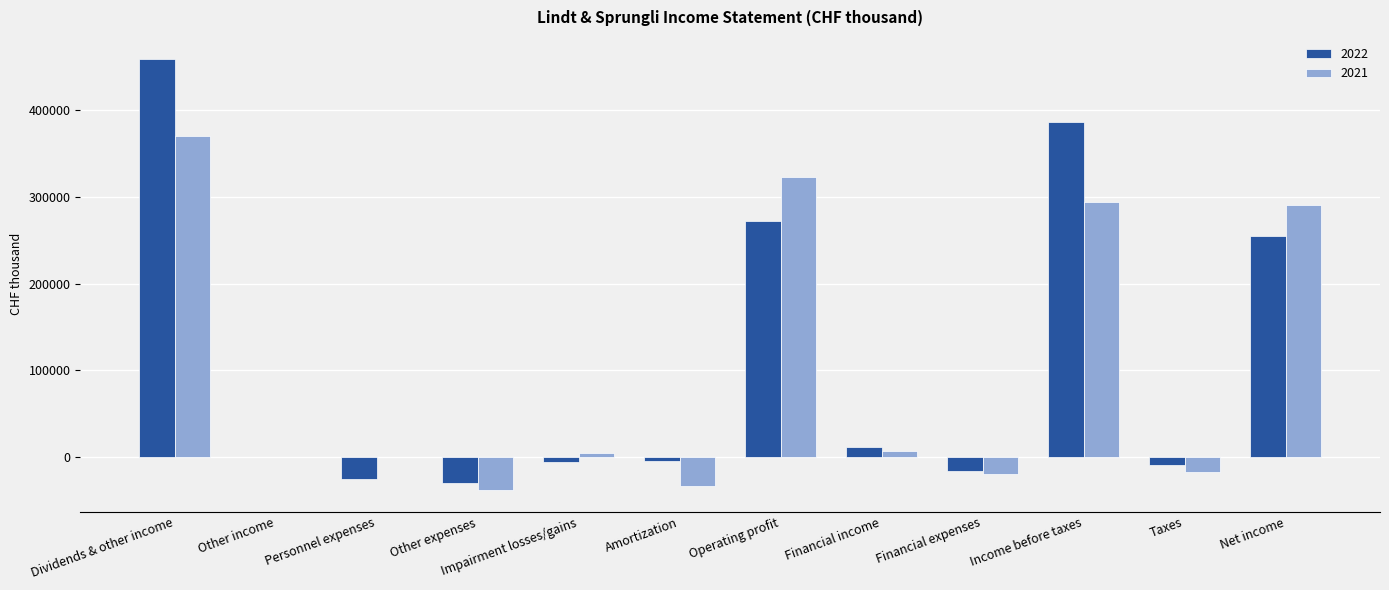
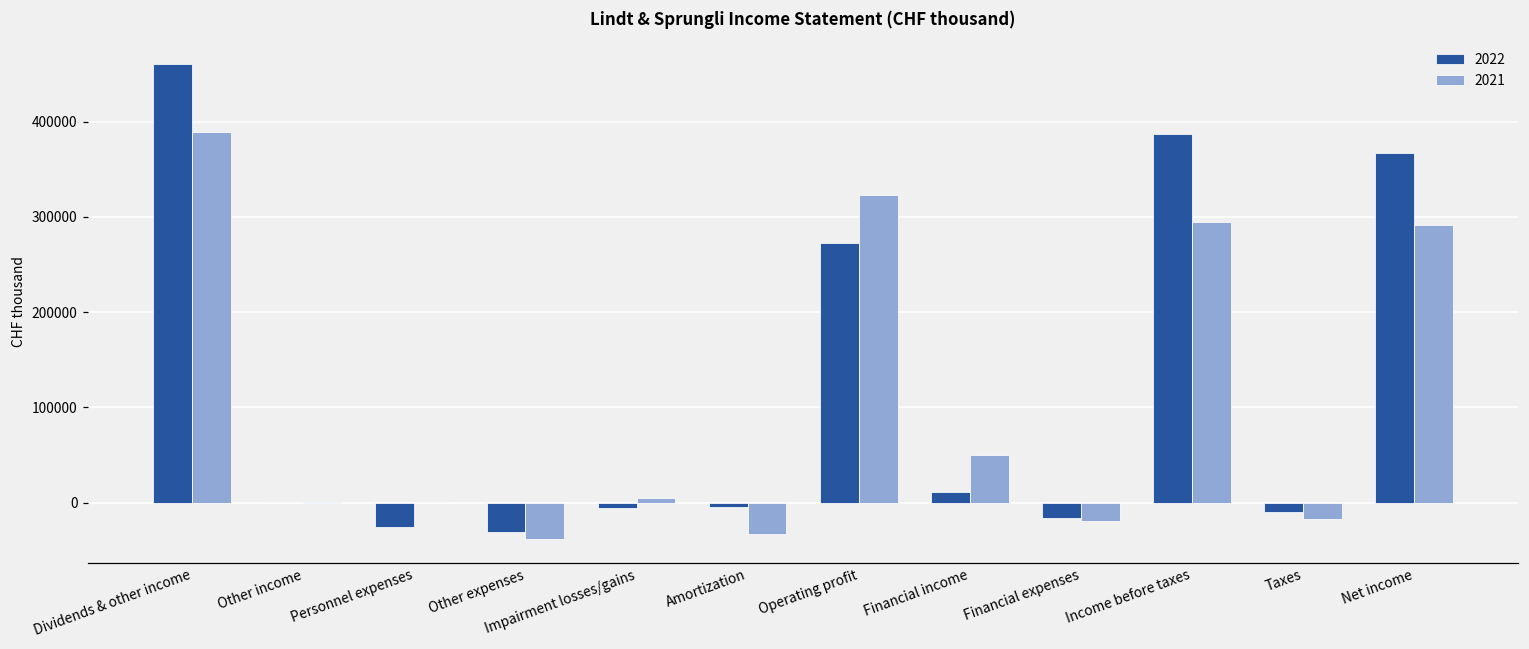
2021, Dividends & other income: 370000 -> 390000
2021, Financial income: 10000 -> 50000
2022, Net income: 260000 -> 370000
